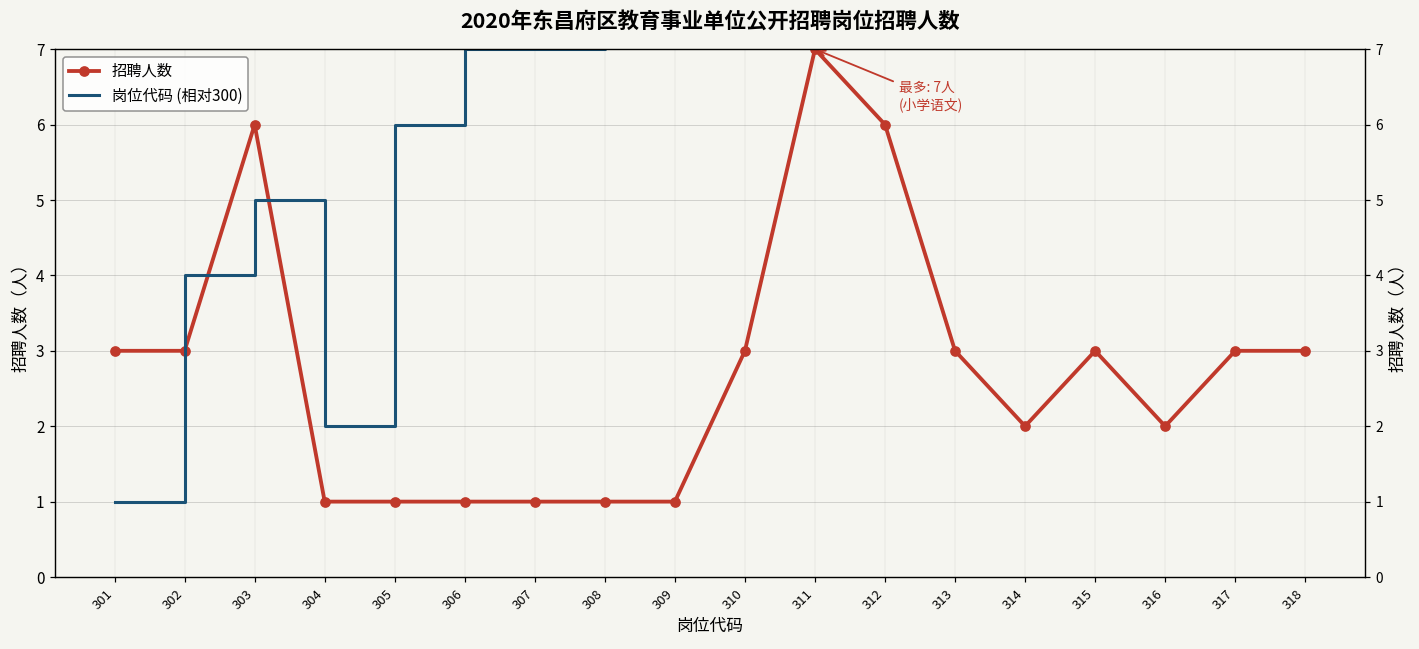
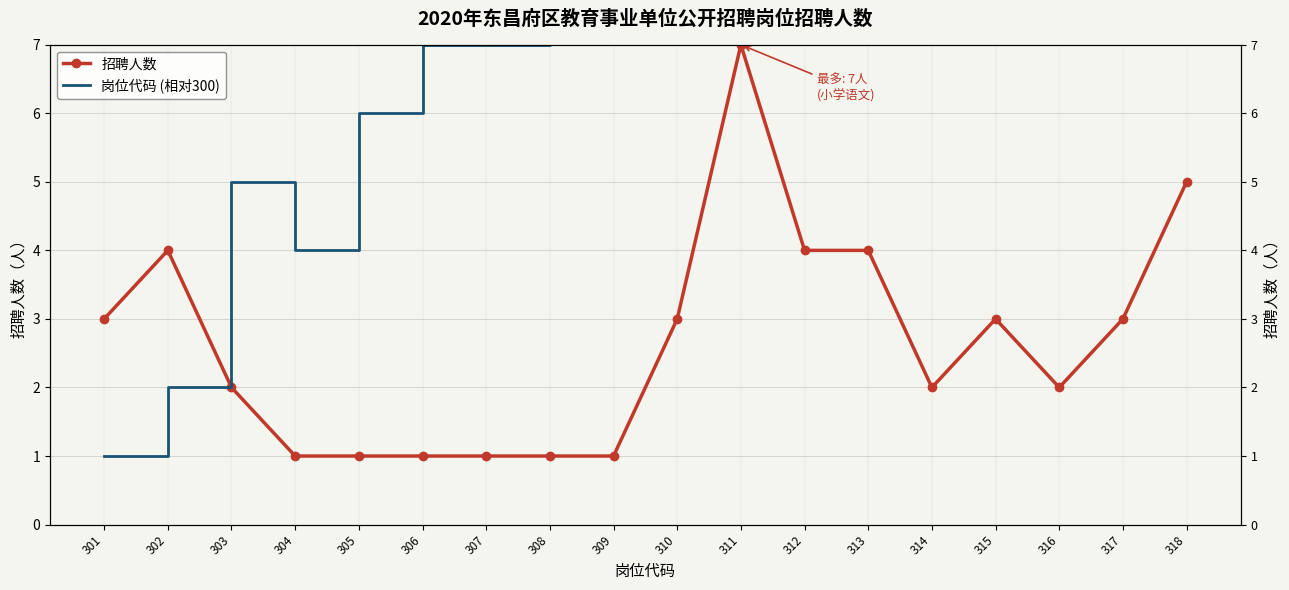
招聘人数, 302: 3 -> 4
岗位代码 (相对300), 302: 4.0 -> 2.0
招聘人数, 303: 6 -> 2
岗位代码 (相对300), 304: 2.0 -> 4.0
招聘人数, 312: 6 -> 4
招聘人数, 313: 3 -> 4
招聘人数, 318: 3 -> 5
